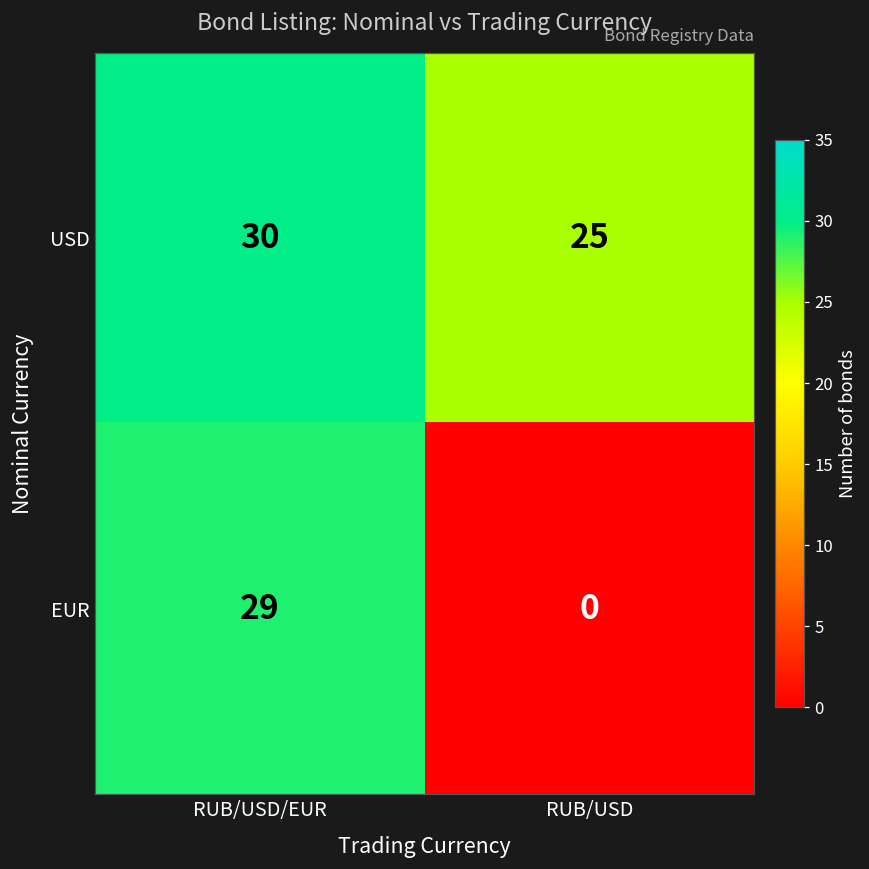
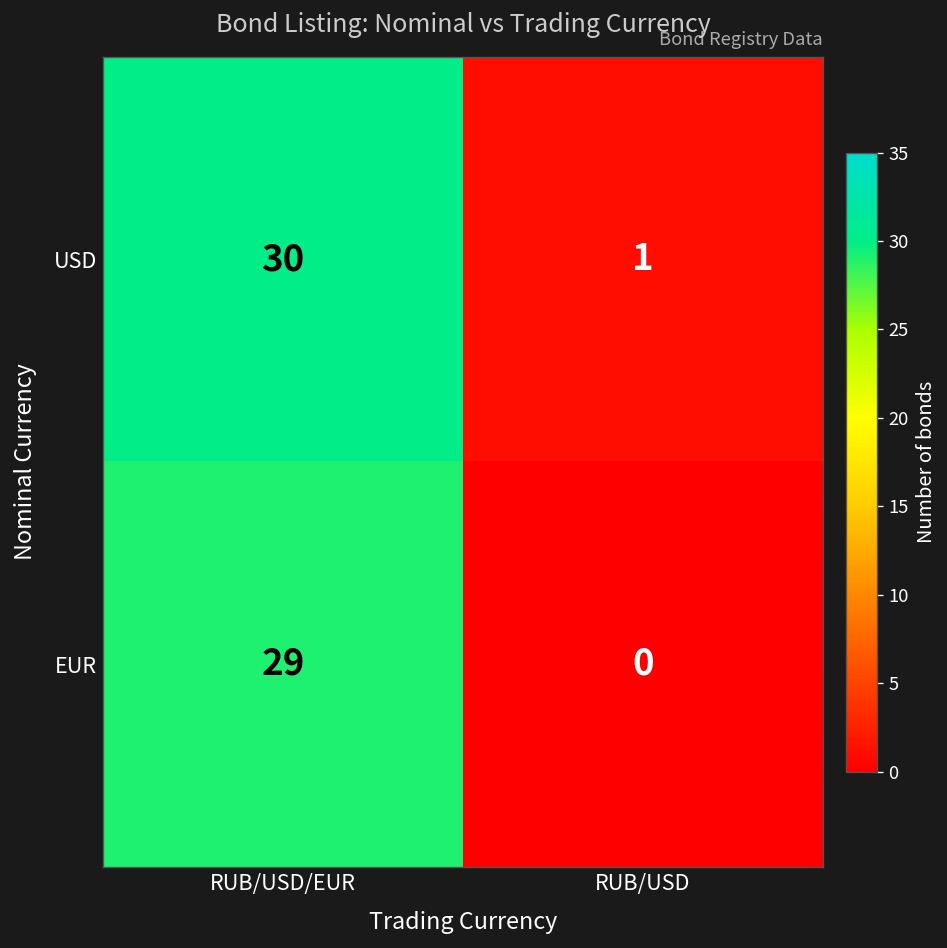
USD, RUB/USD: 25 -> 1
